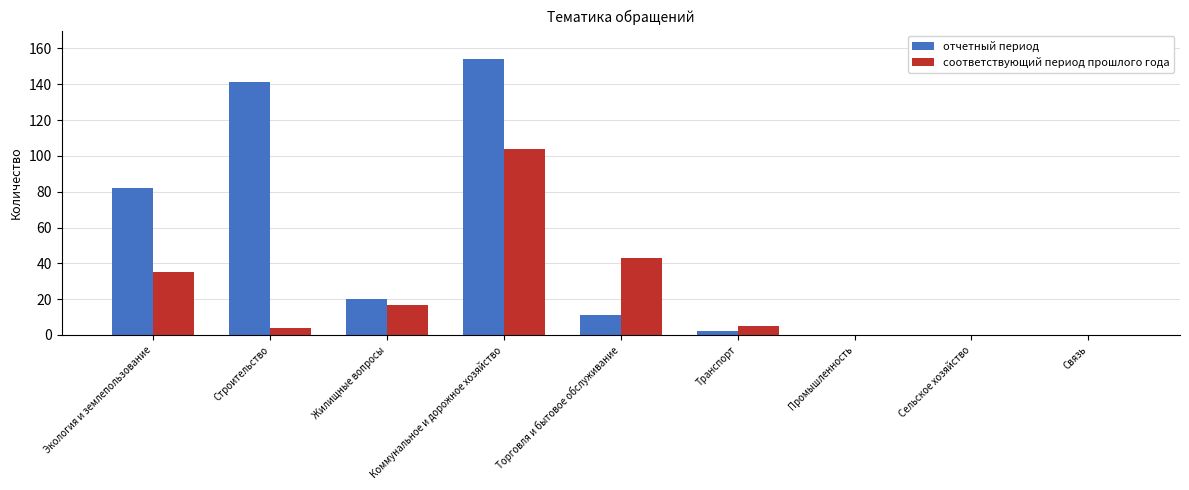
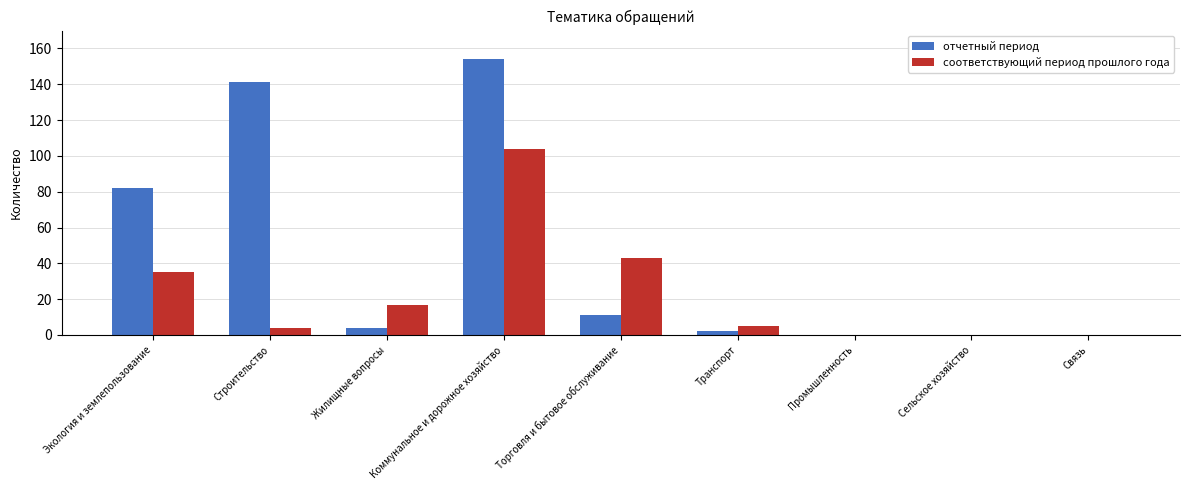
отчетный период, Жилищные вопросы: 20 -> 4
